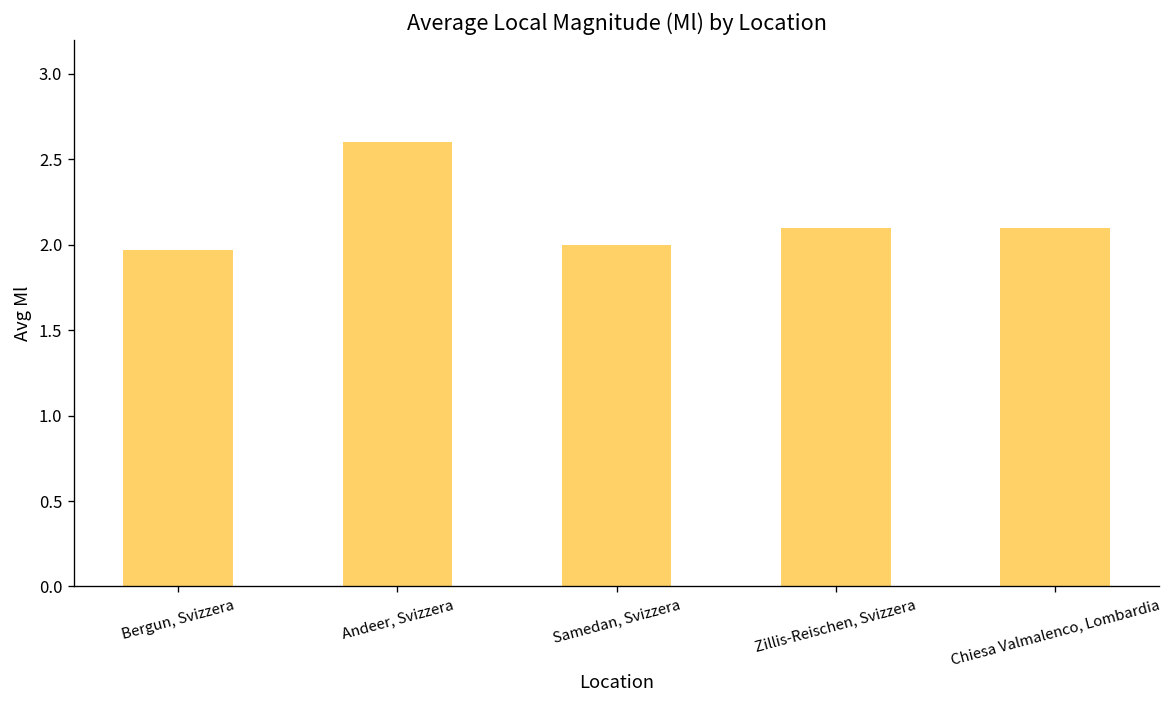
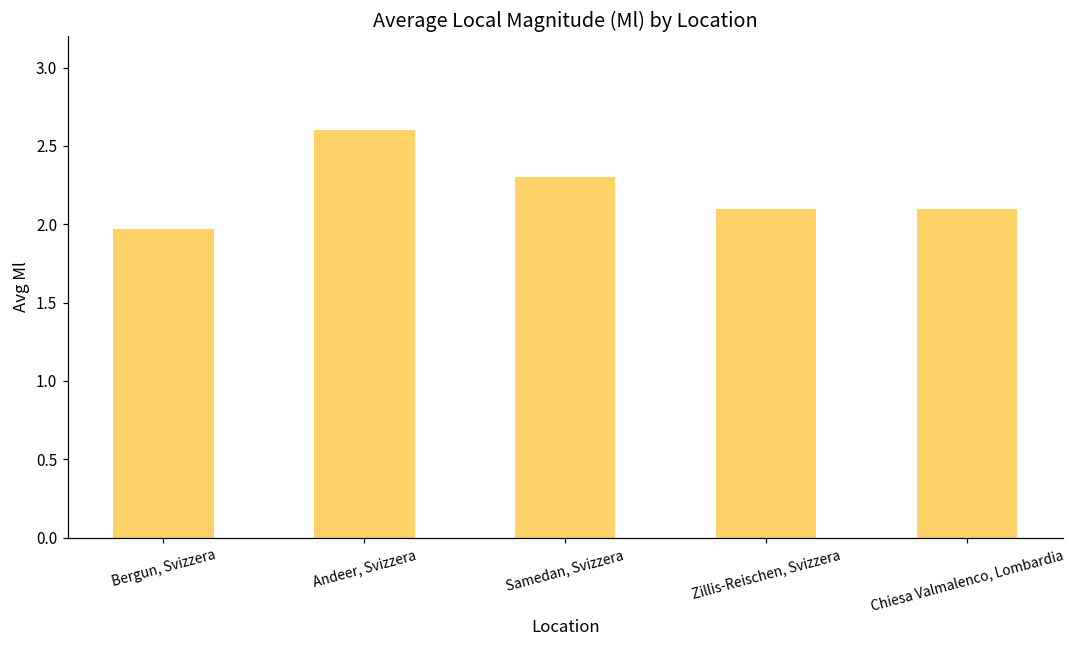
Samedan, Svizzera: 2.0 -> 2.3
